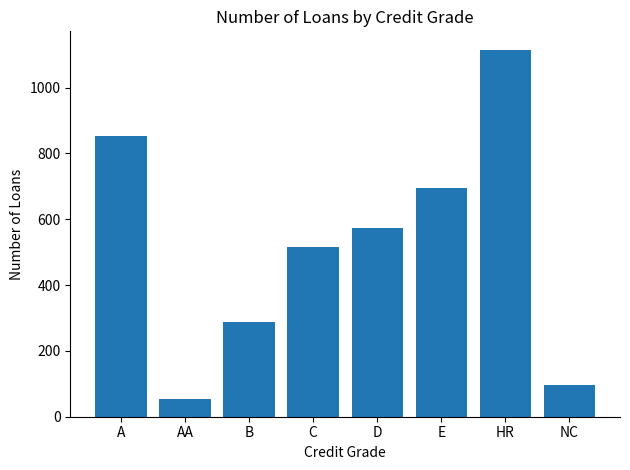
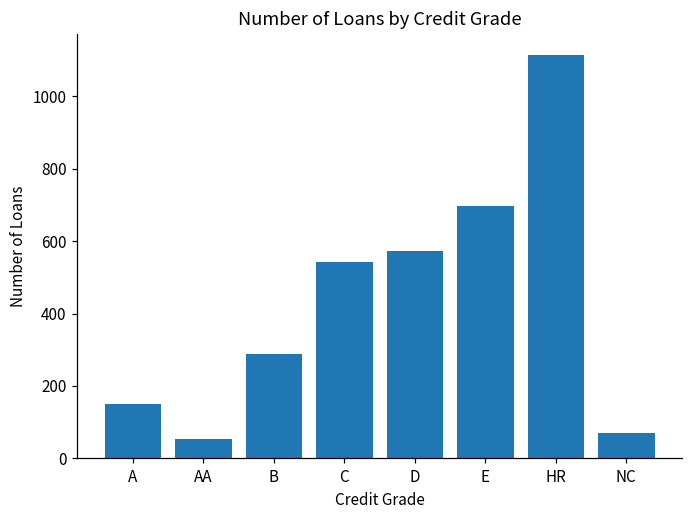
A: 850 -> 150
C: 520 -> 540
NC: 100 -> 70
